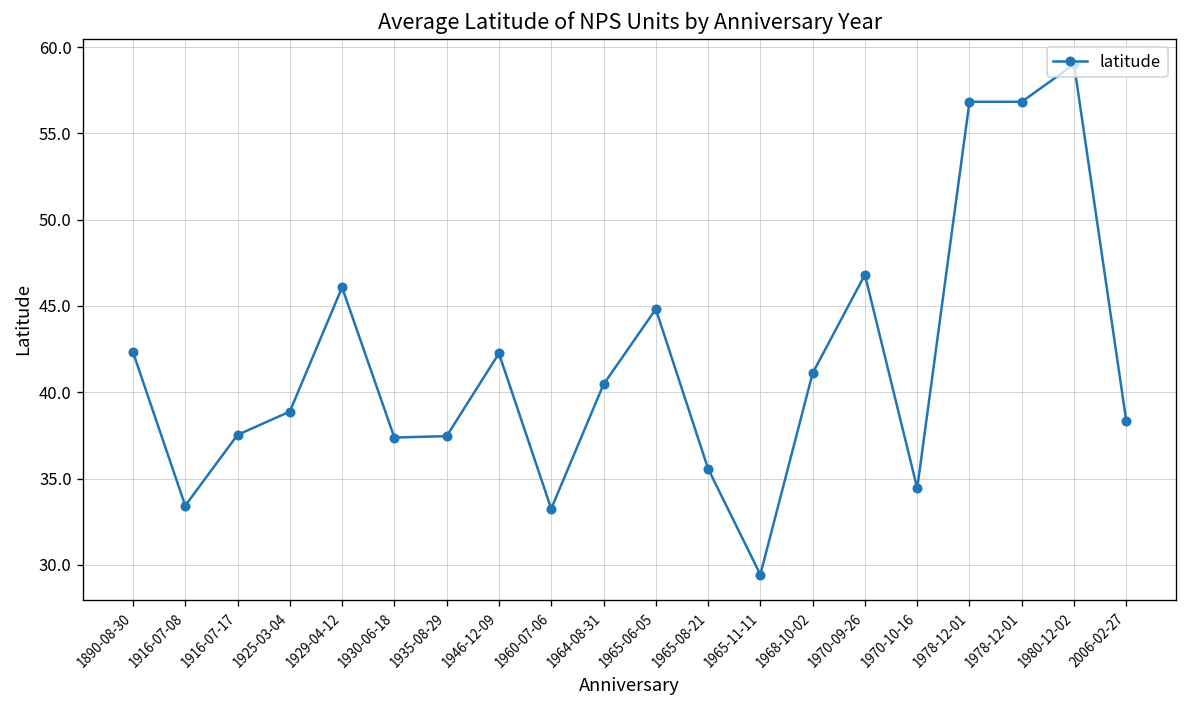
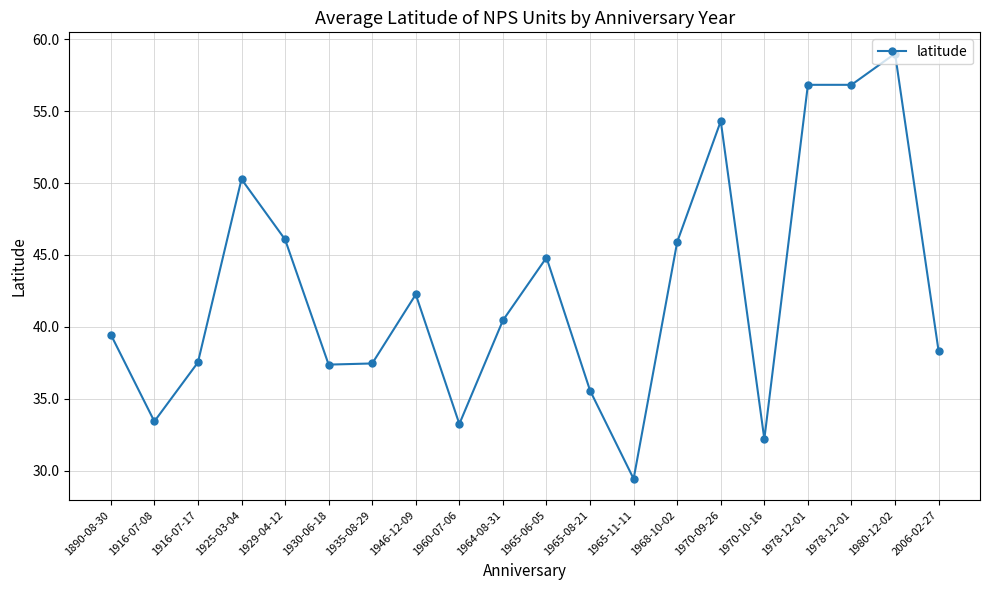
1890-08-30: 42.3 -> 39.5
1925-03-04: 38.9 -> 50.3
1968-10-02: 41.1 -> 45.9
1970-09-26: 46.8 -> 54.3
1970-10-16: 34.4 -> 32.2
